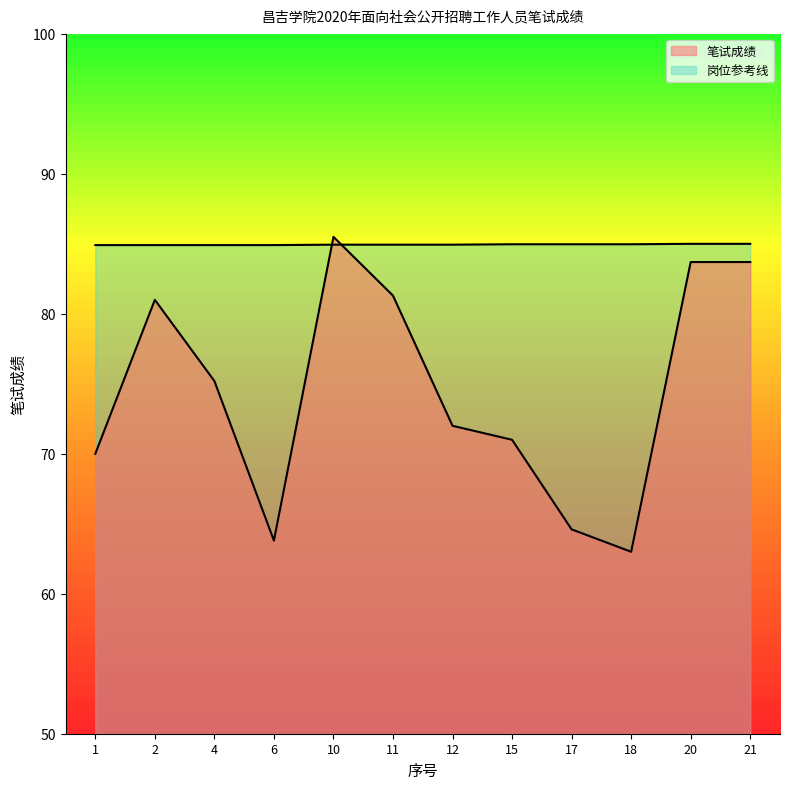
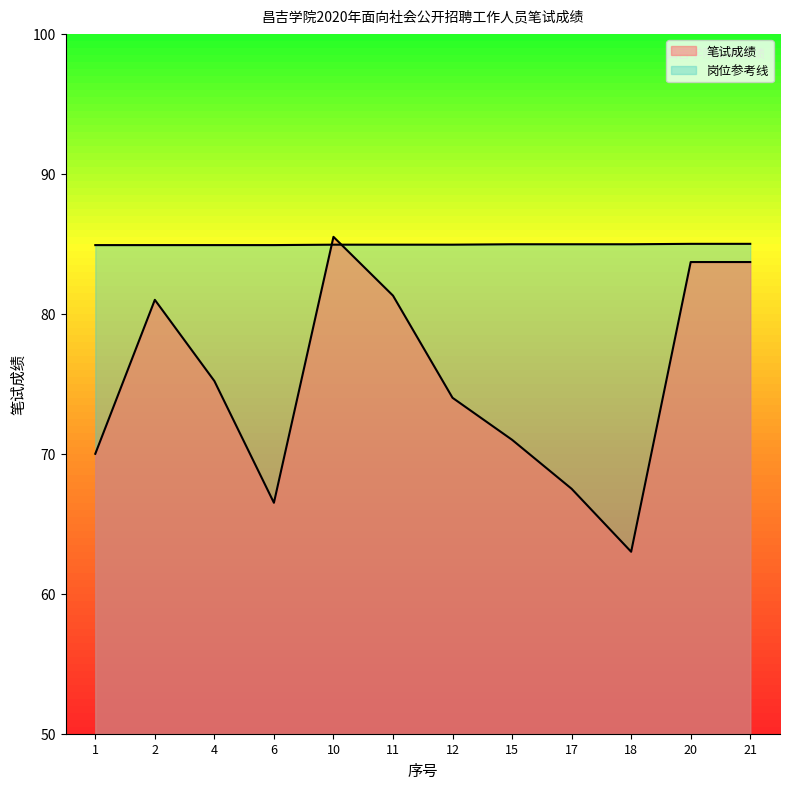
笔试成绩, 6: 63.8 -> 66.5
笔试成绩, 12: 72 -> 74
笔试成绩, 17: 64.6 -> 67.5
